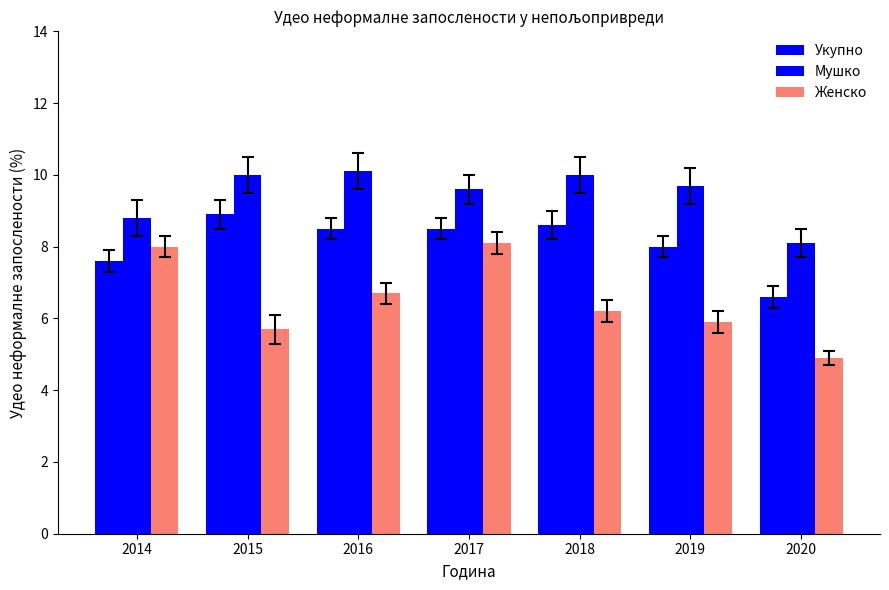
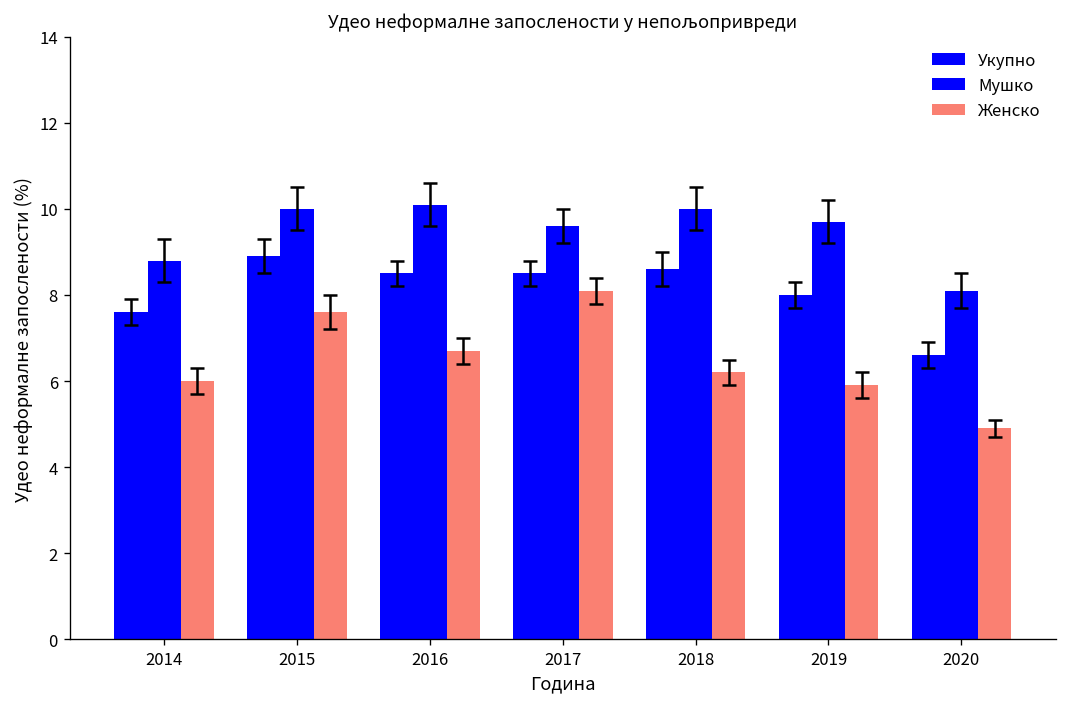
Женско, 2014: 8 -> 6
Женско, 2015: 5.7 -> 7.6
